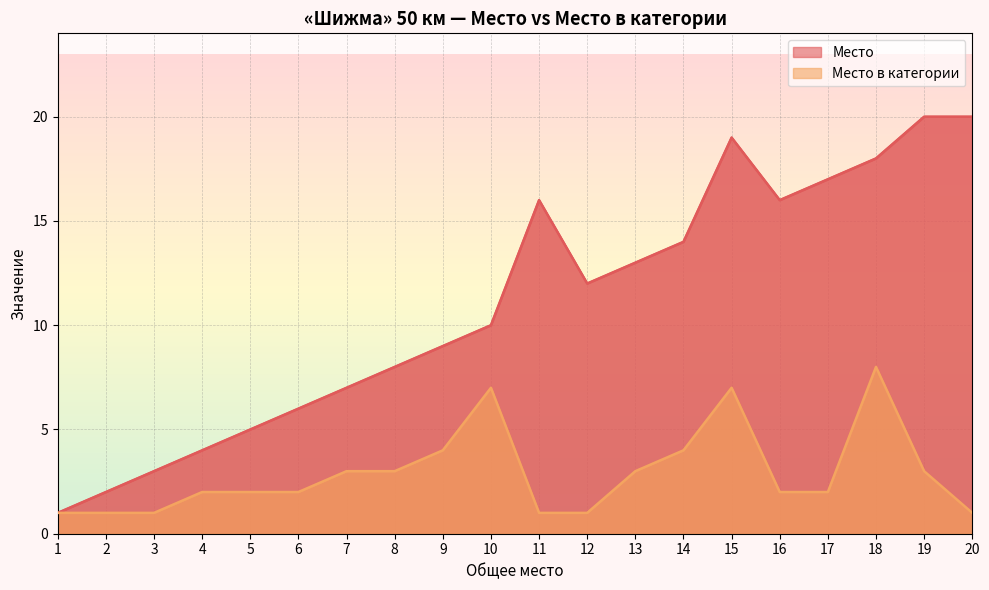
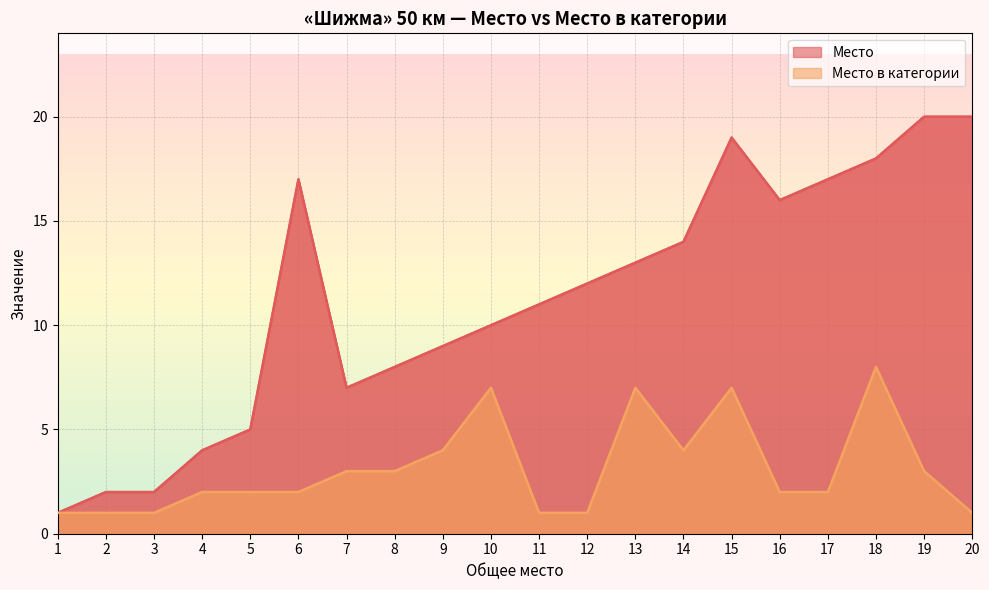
Место, 3: 3 -> 2
Место, 6: 6 -> 17
Место, 11: 16 -> 11
Место в категории, 13: 3 -> 7
